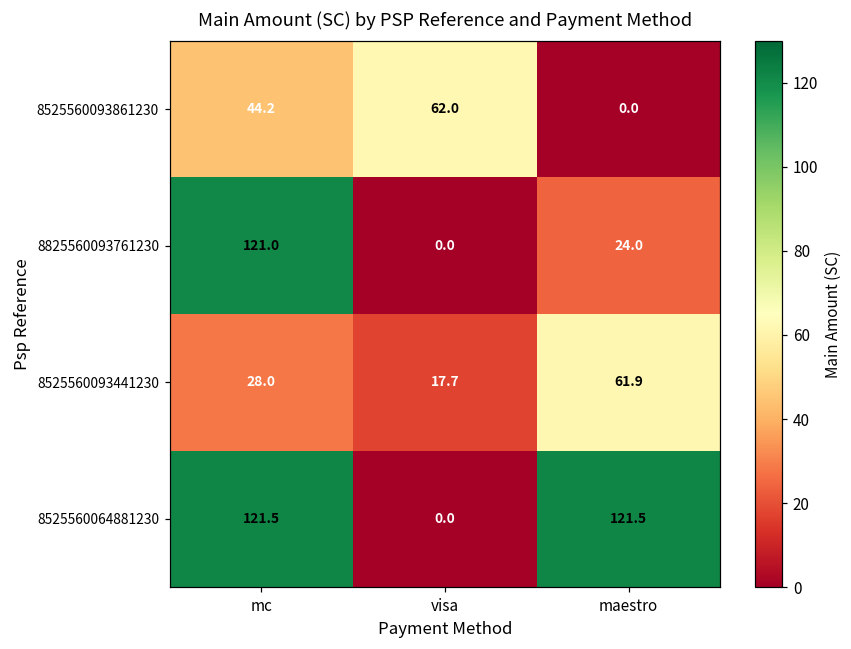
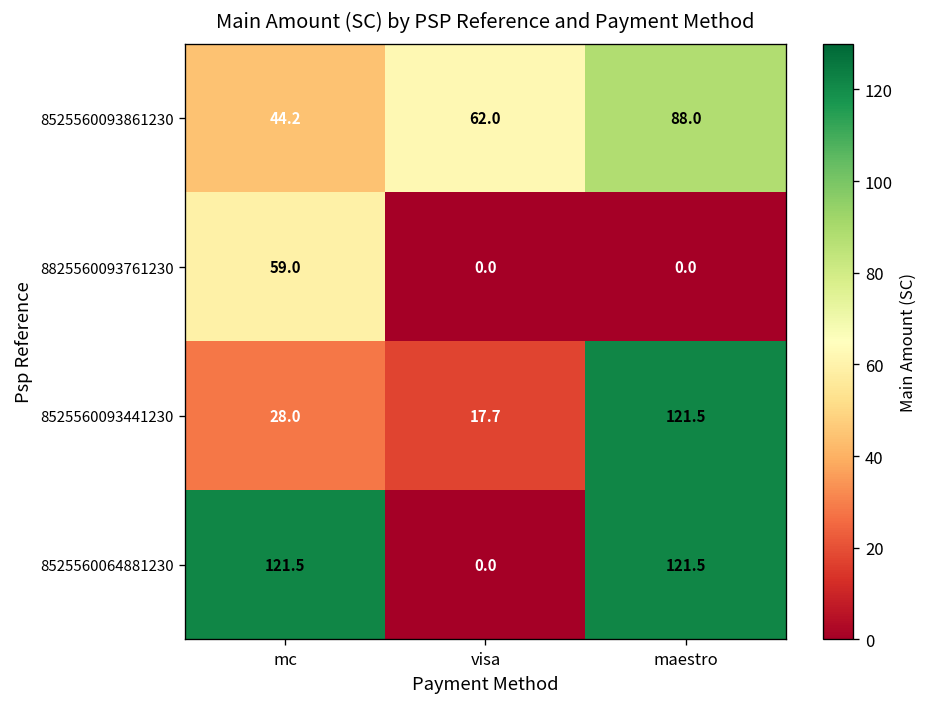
8525560093861230, maestro: 0.0 -> 88.0
8825560093761230, mc: 121.0 -> 59.0
8825560093761230, maestro: 24.0 -> 0.0
8525560093441230, maestro: 61.9 -> 121.5
